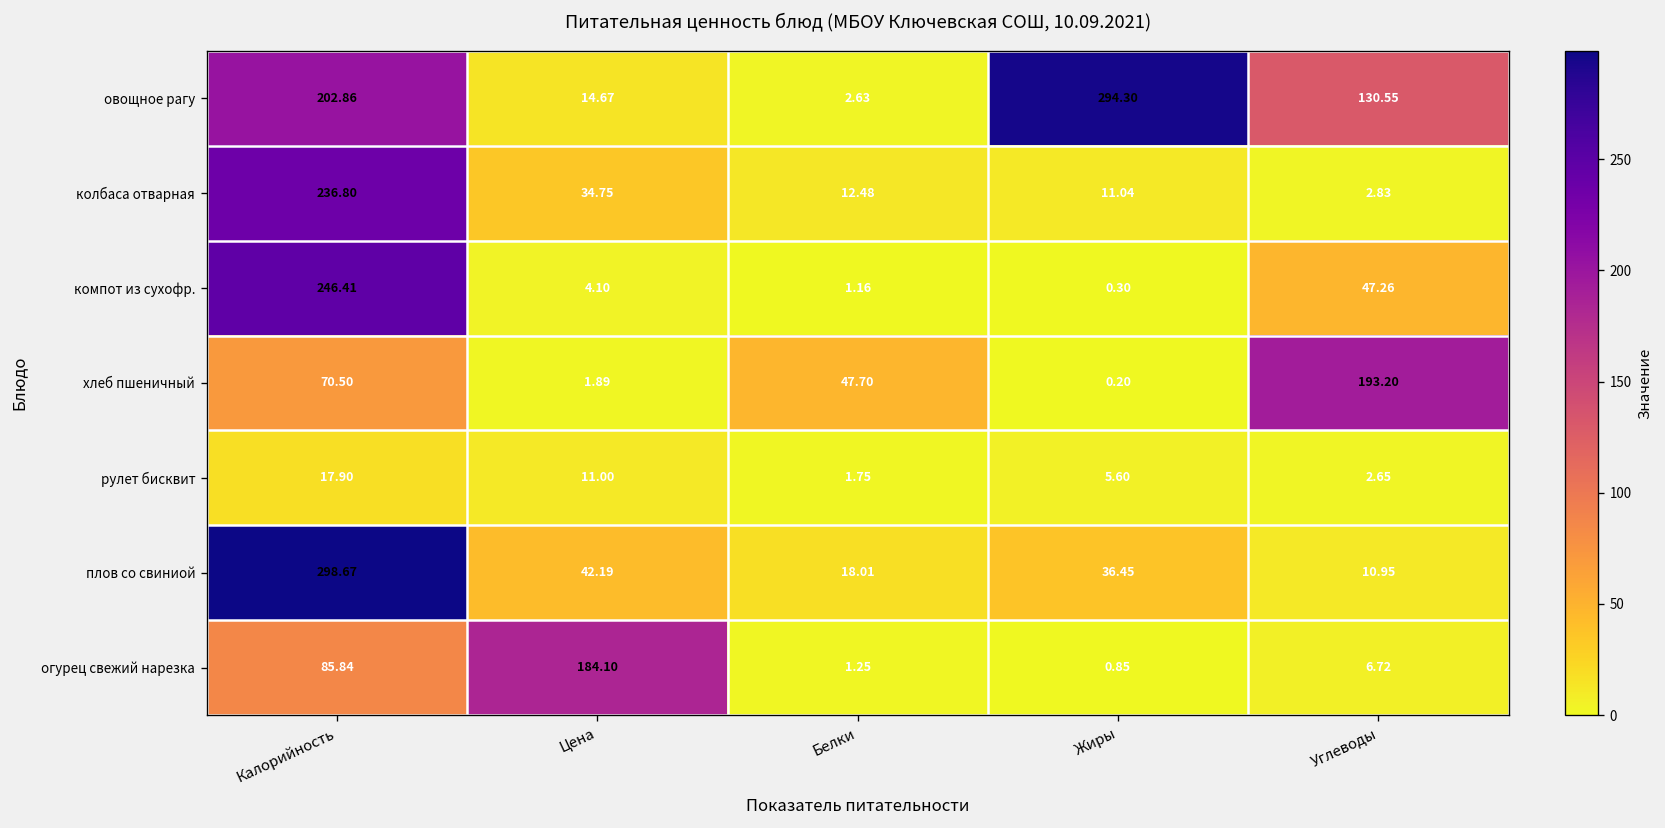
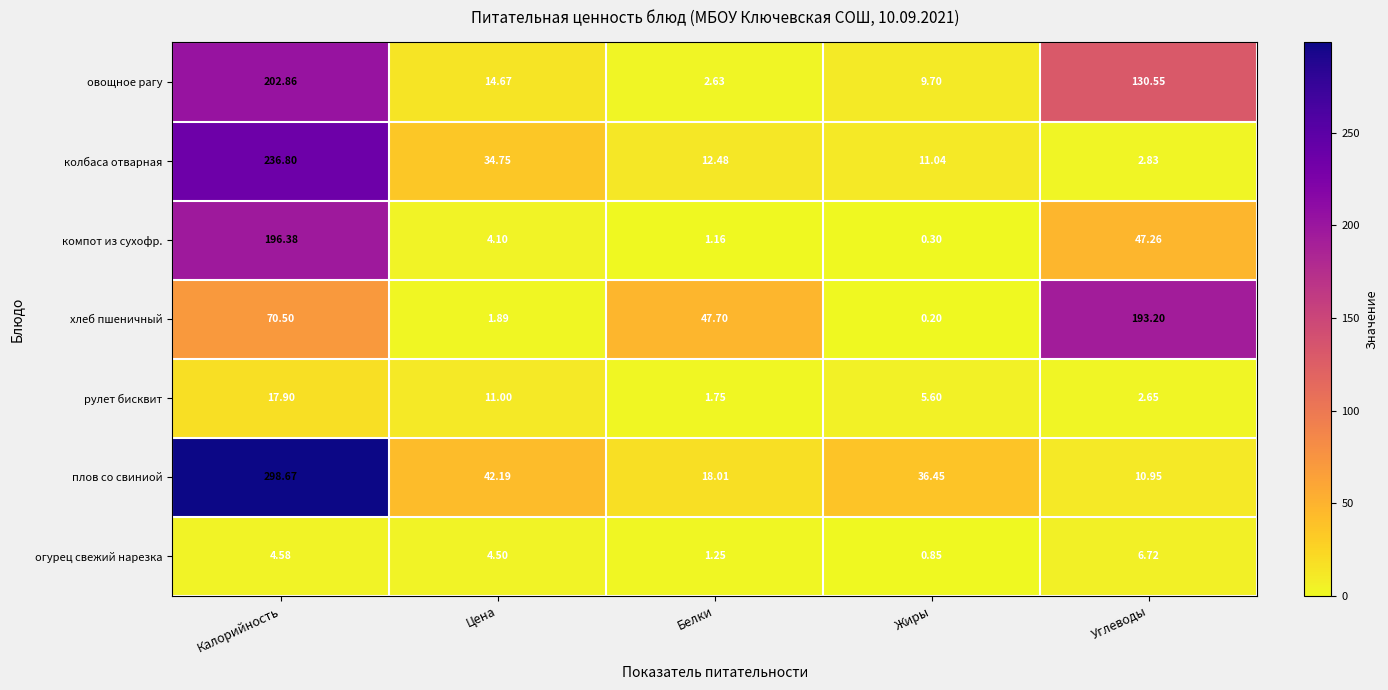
овощное рагу, Жиры: 294.30 -> 9.70
компот из сухофр., Калорийность: 246.41 -> 196.38
огурец свежий нарезка, Калорийность: 85.84 -> 4.58
огурец свежий нарезка, Цена: 184.10 -> 4.50
